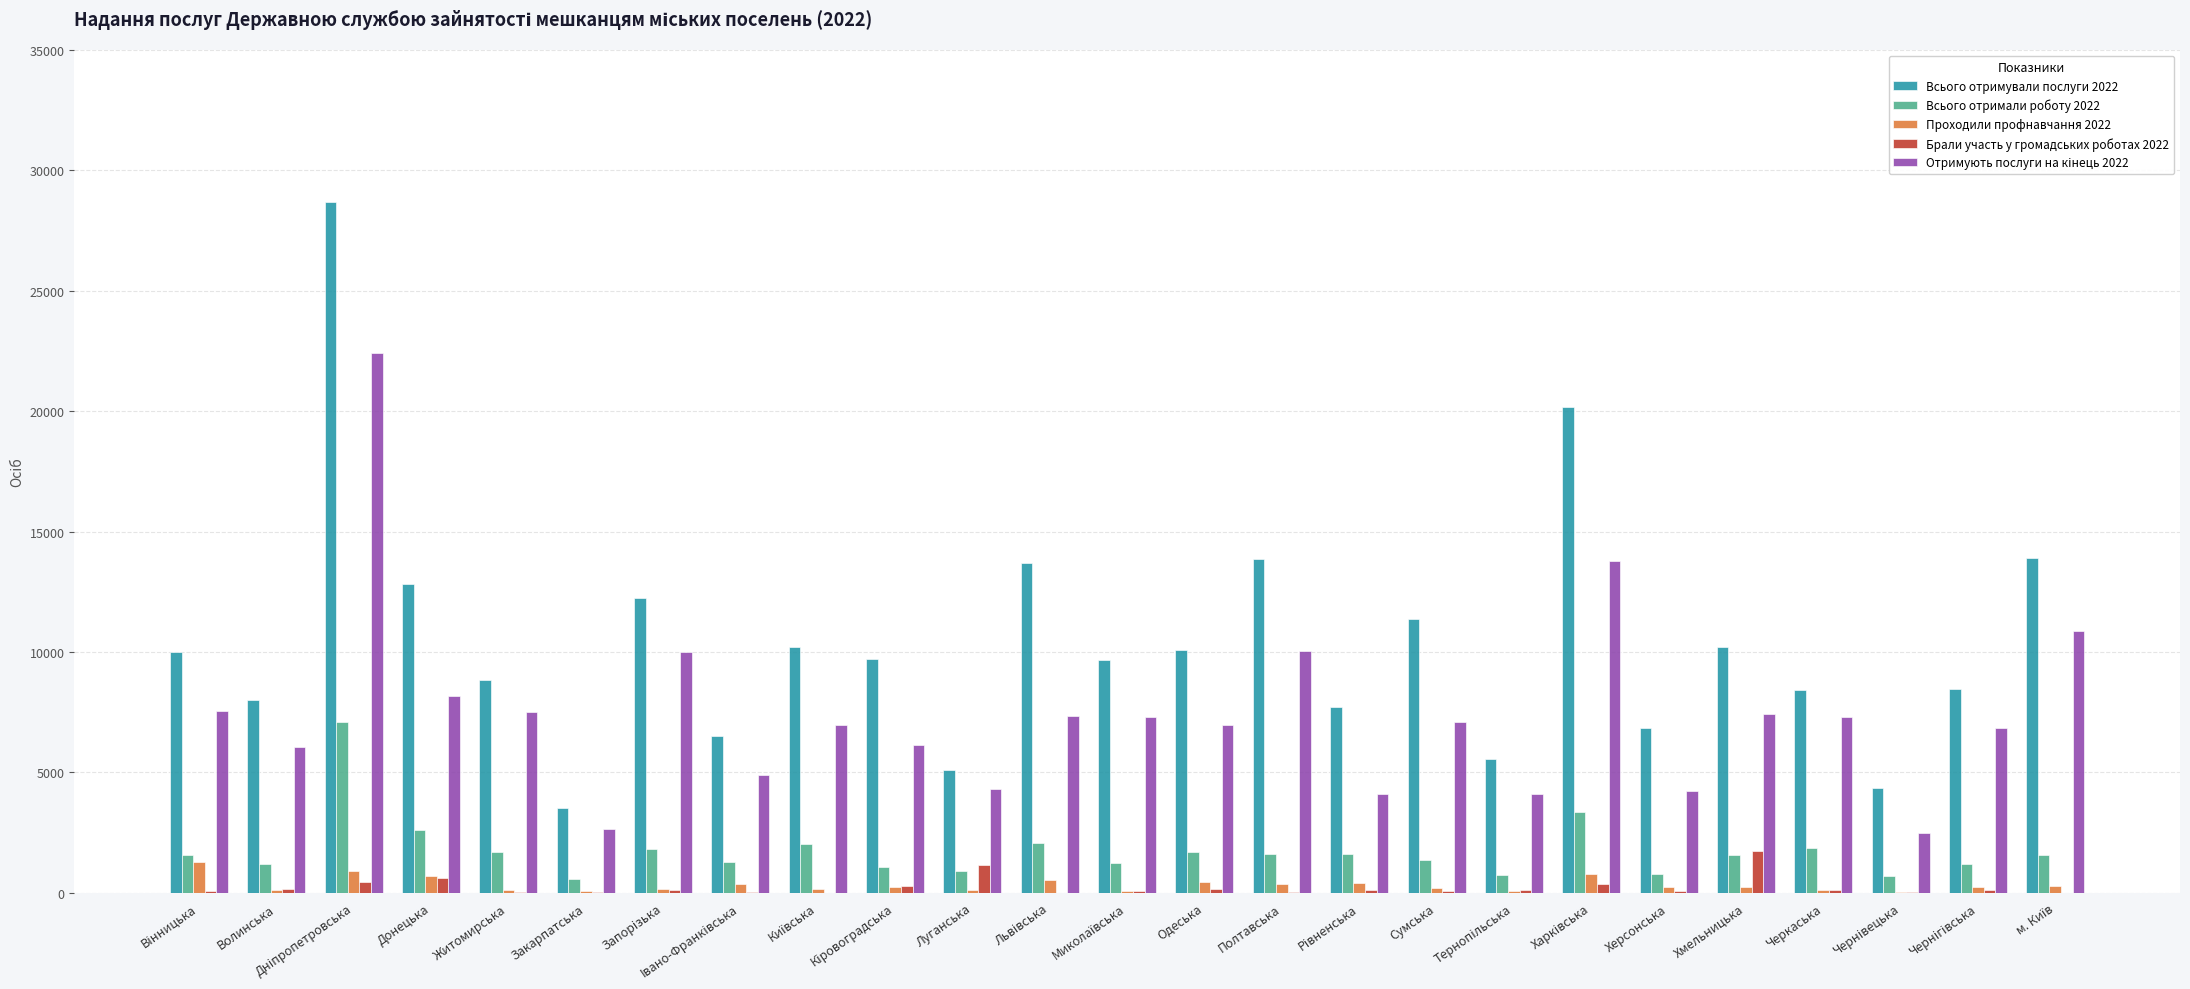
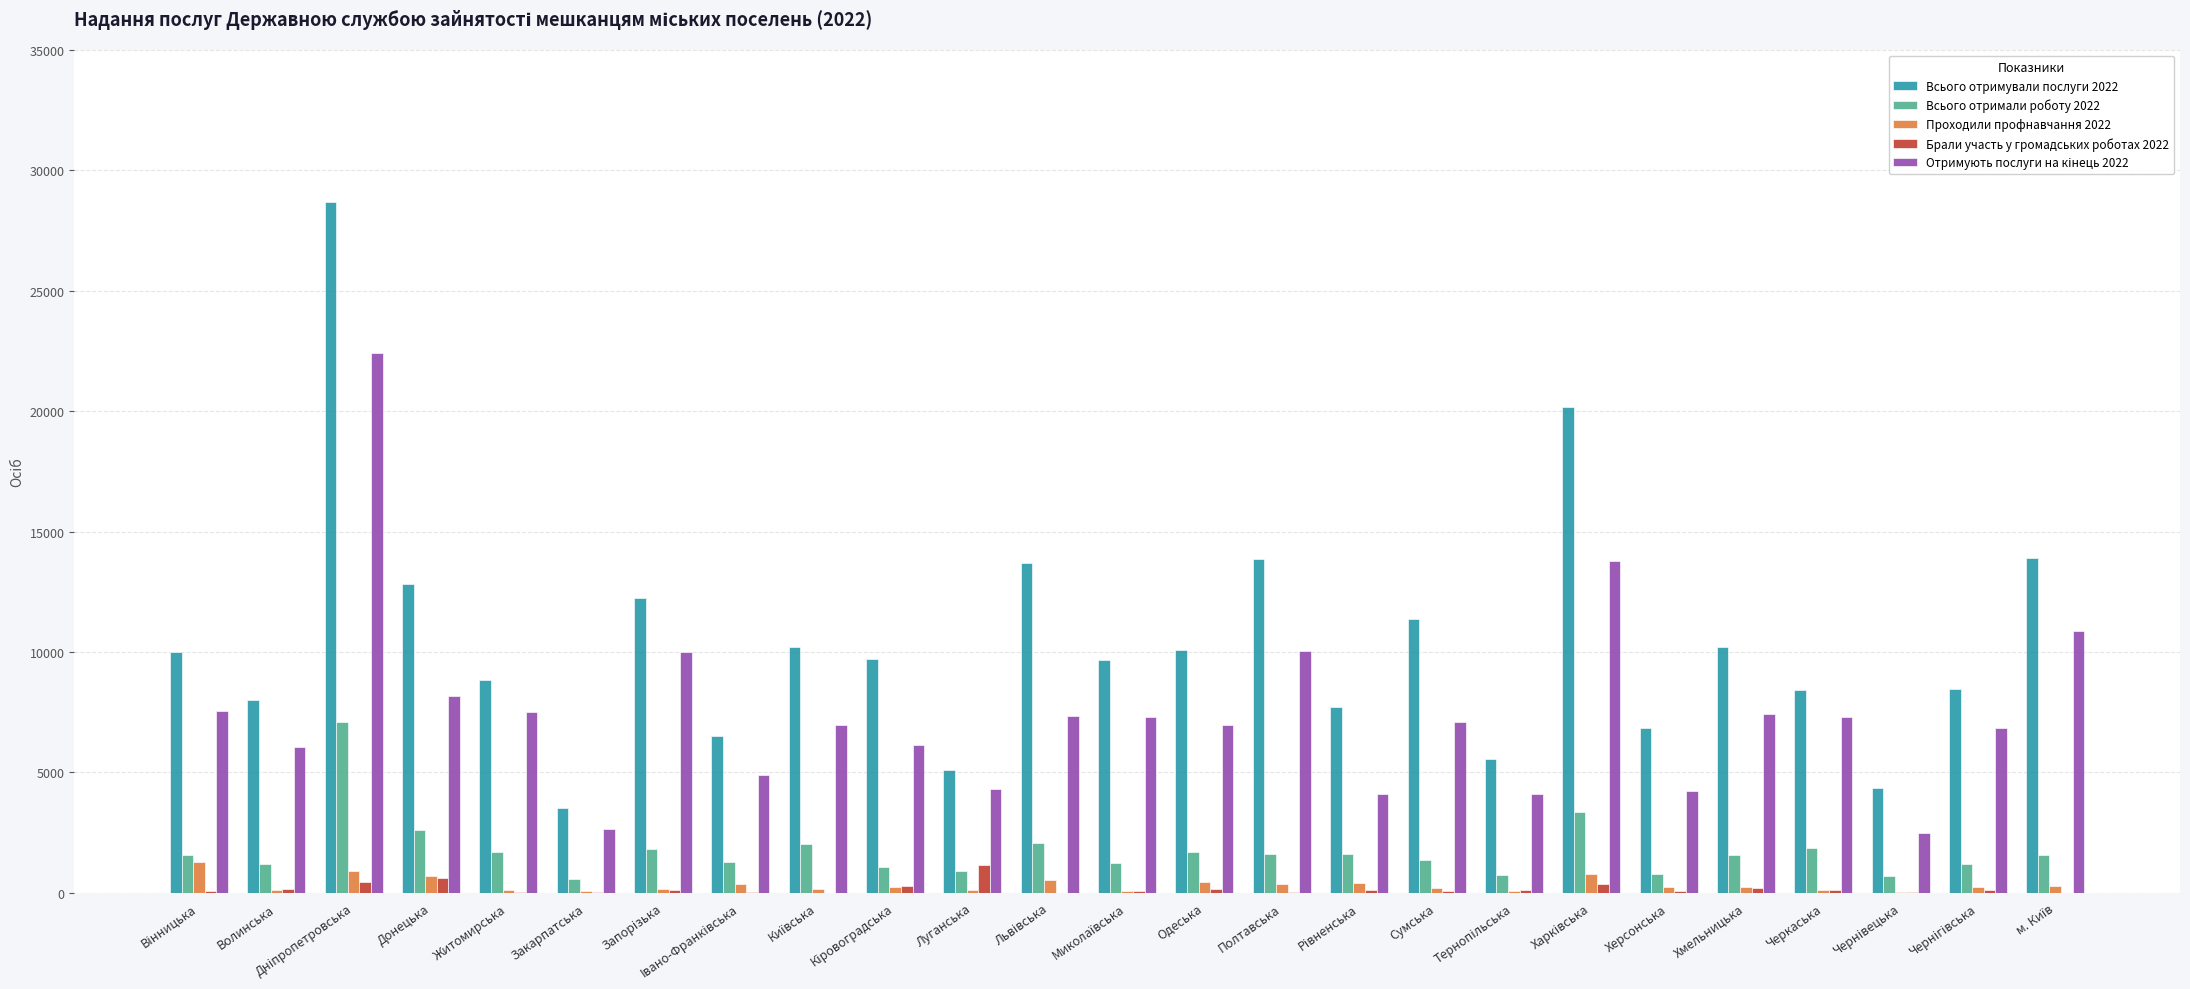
Брали участь у громадських роботах 2022, Хмельницька: 1700 -> 200
